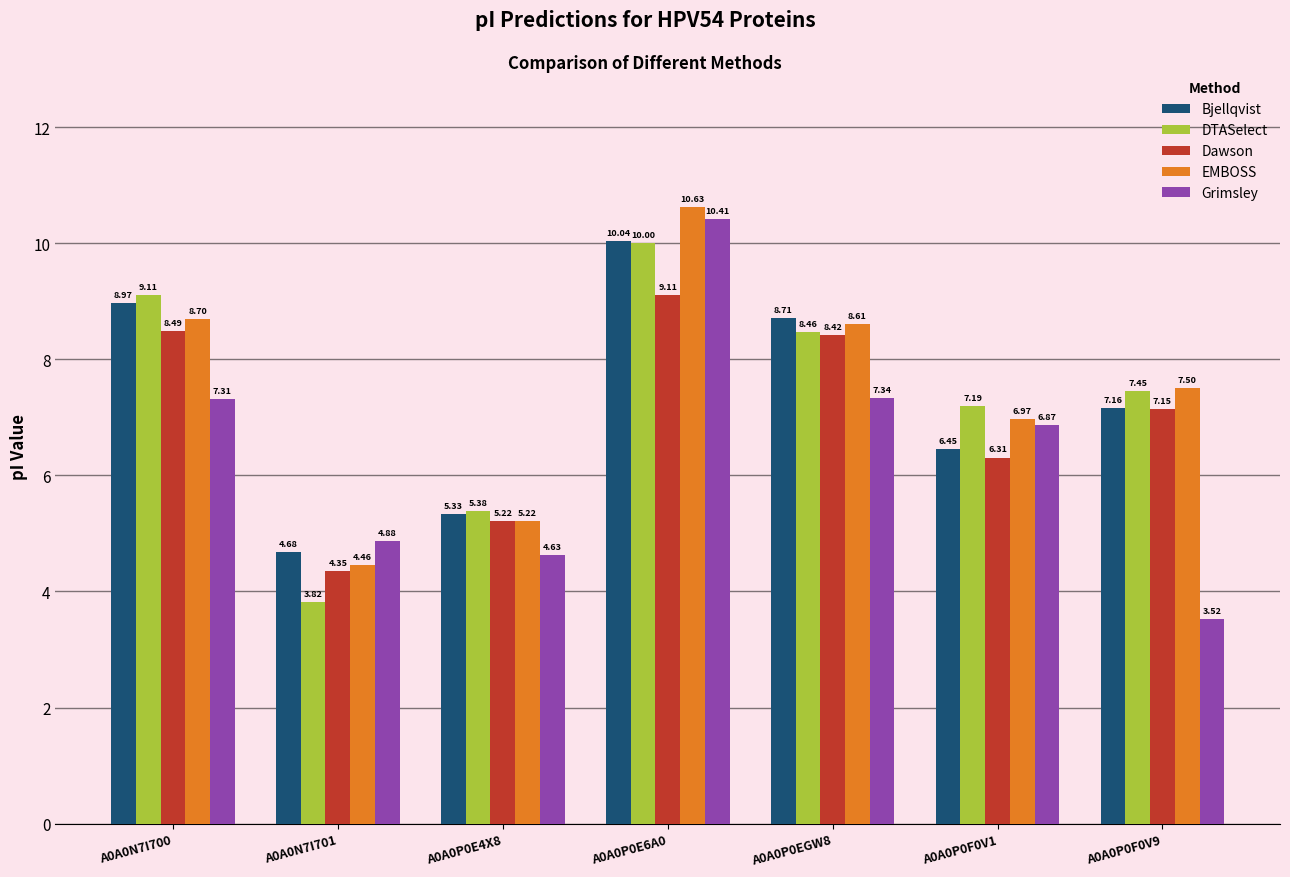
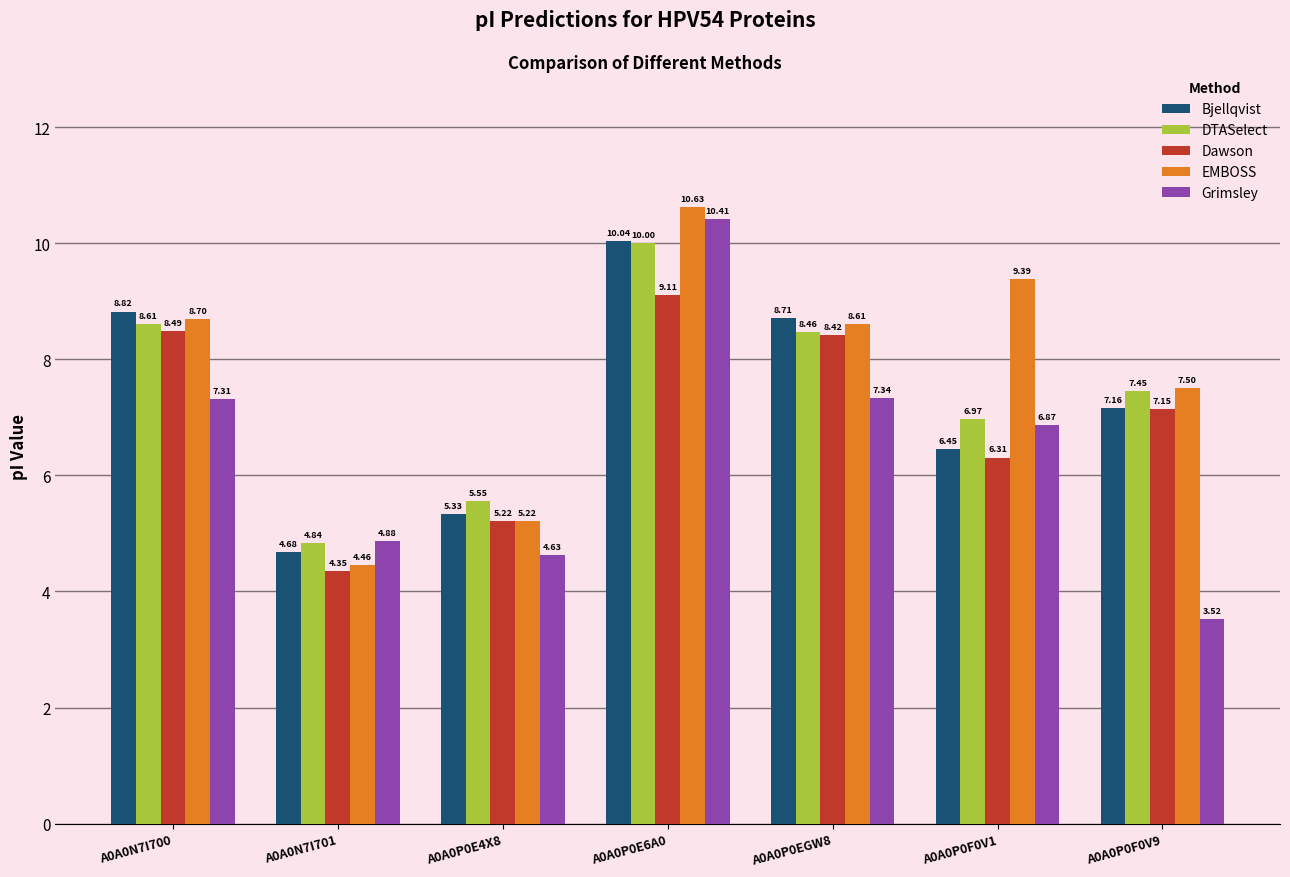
Bjellqvist, A0A0N7I700: 8.97 -> 8.82
DTASelect, A0A0N7I700: 9.11 -> 8.61
DTASelect, A0A0N7I701: 3.82 -> 4.84
DTASelect, A0A0P0E4X8: 5.38 -> 5.55
DTASelect, A0A0P0F0V1: 7.19 -> 6.97
EMBOSS, A0A0P0F0V1: 6.97 -> 9.39
